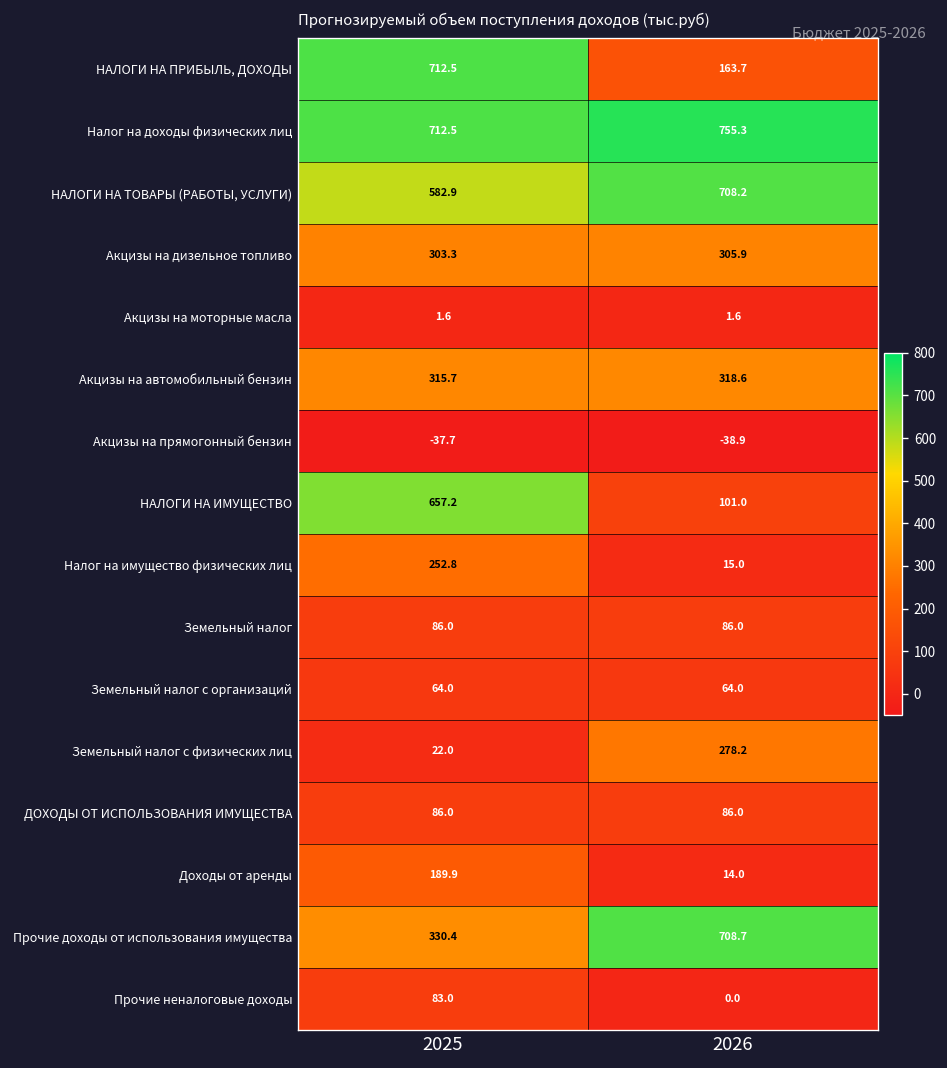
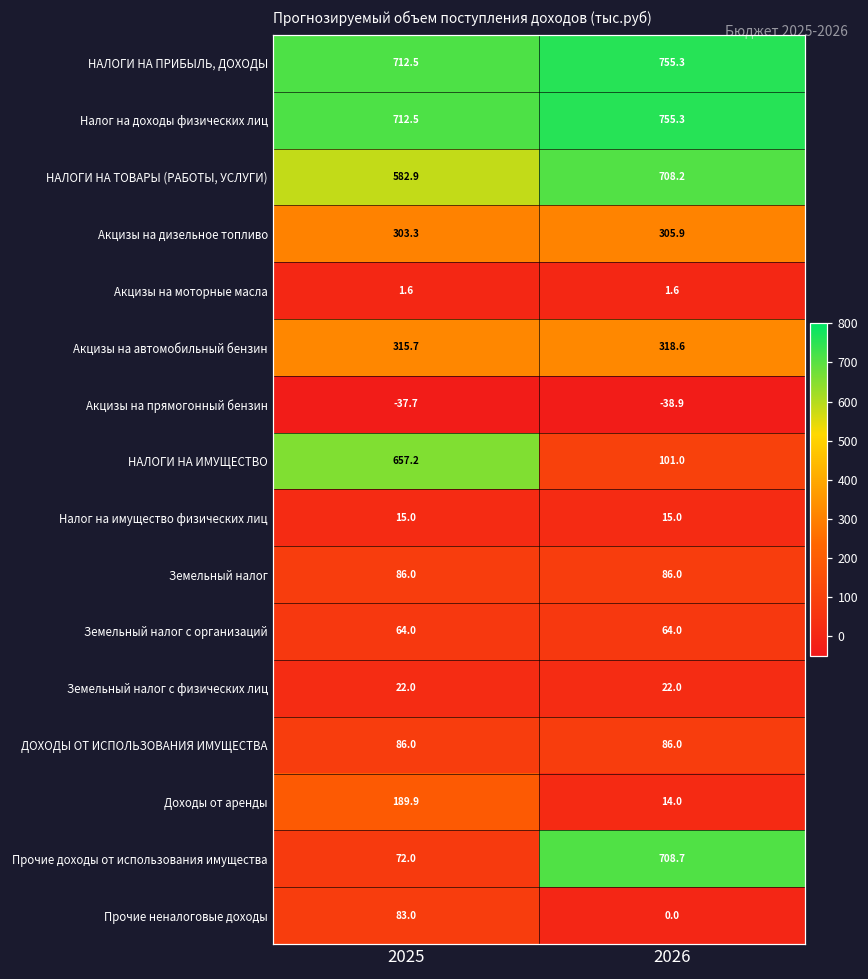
НАЛОГИ НА ПРИБЫЛЬ, ДОХОДЫ, 2026: 163.7 -> 755.3
Налог на имущество физических лиц, 2025: 252.8 -> 15.0
Земельный налог с физических лиц, 2026: 278.2 -> 22.0
Прочие доходы от использования имущества, 2025: 330.4 -> 72.0
